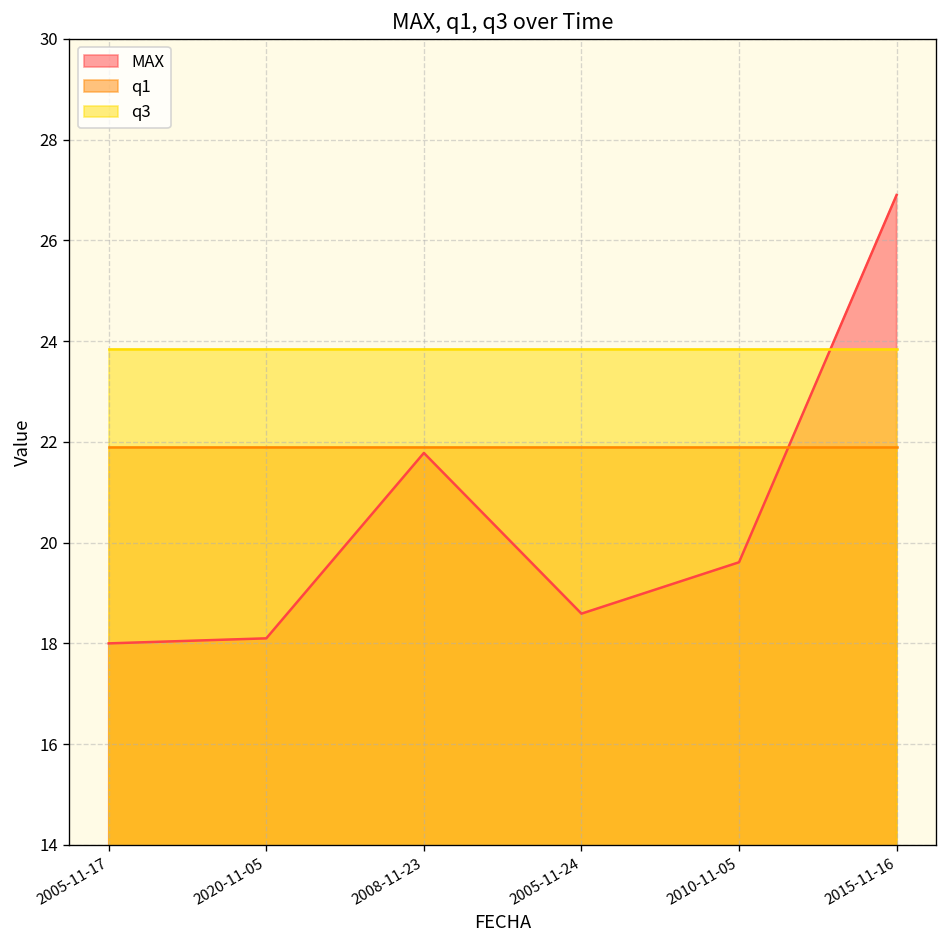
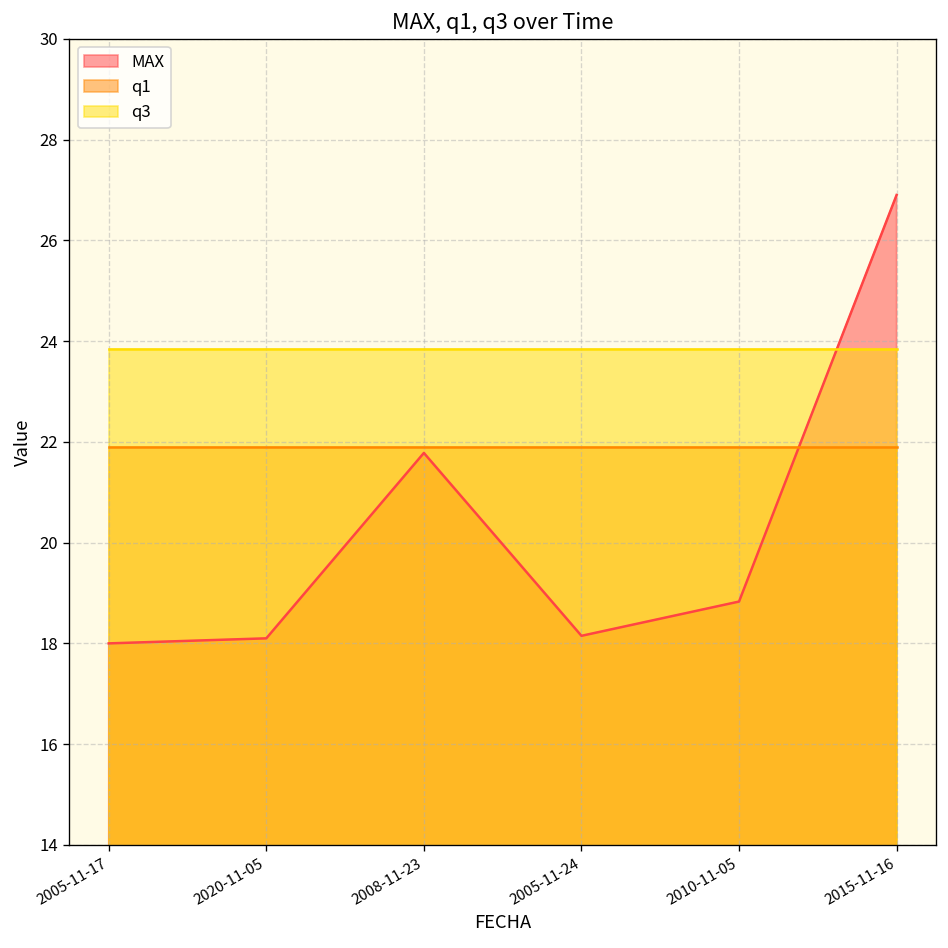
MAX, 2005-11-24: 18.6 -> 18.2
MAX, 2010-11-05: 19.6 -> 18.8
